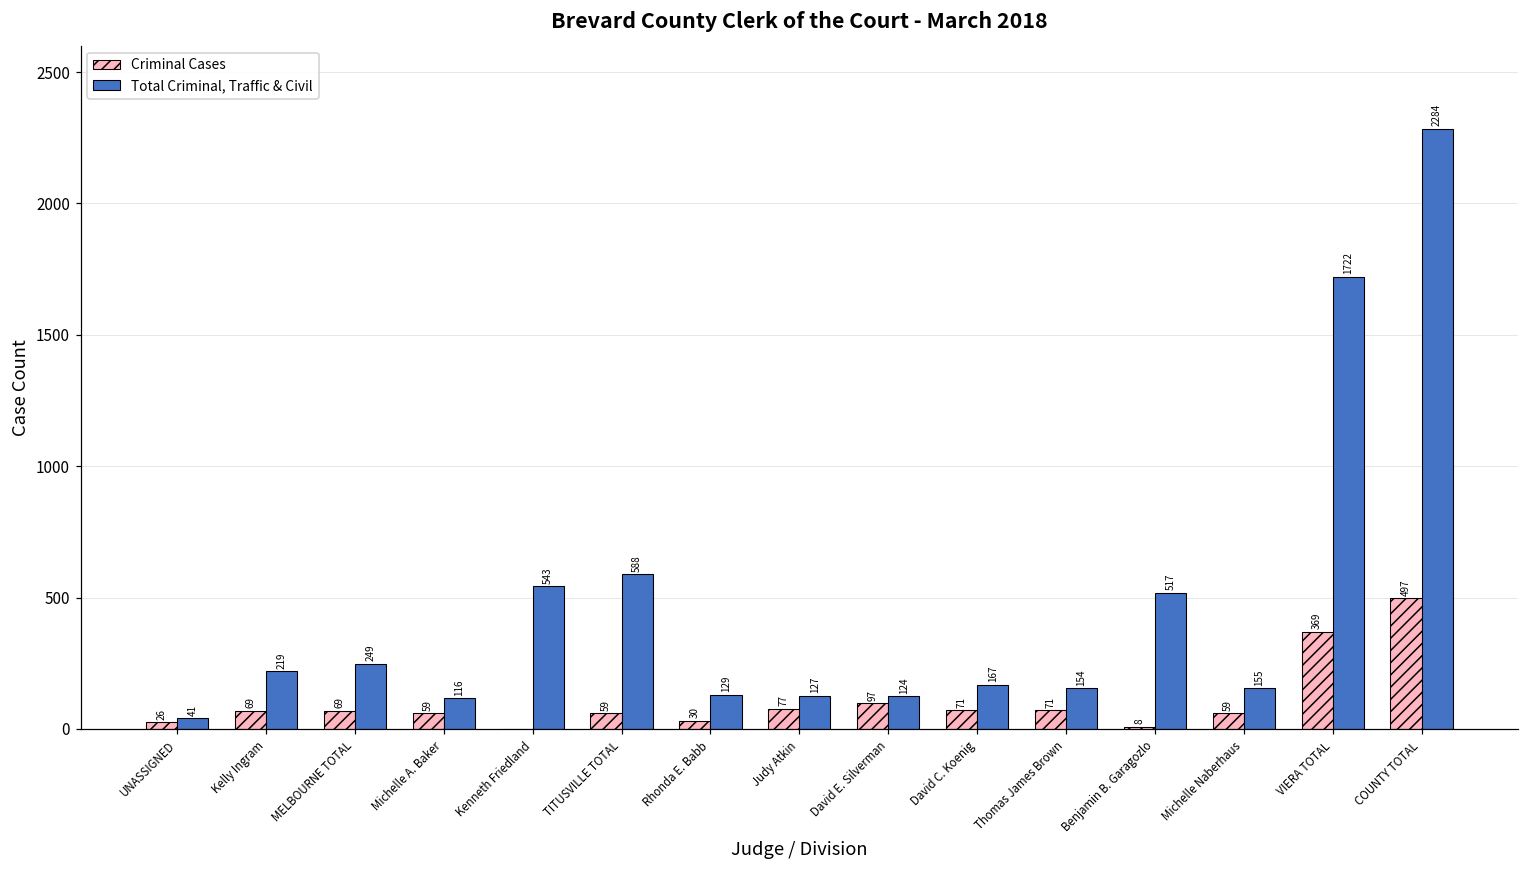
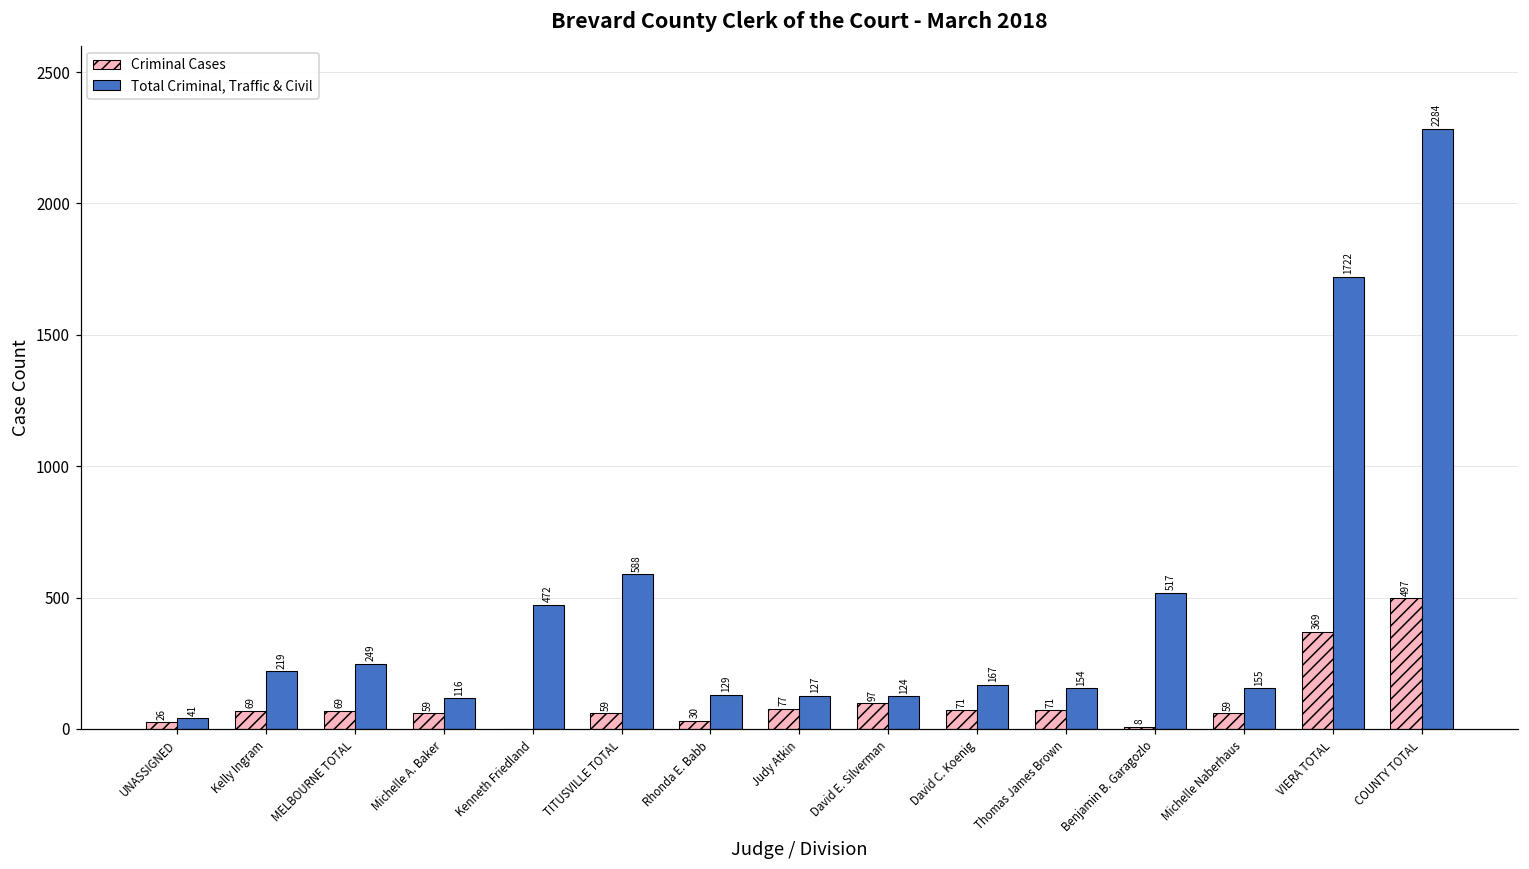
Total Criminal, Traffic & Civil, Kenneth Friedland: 543 -> 472
